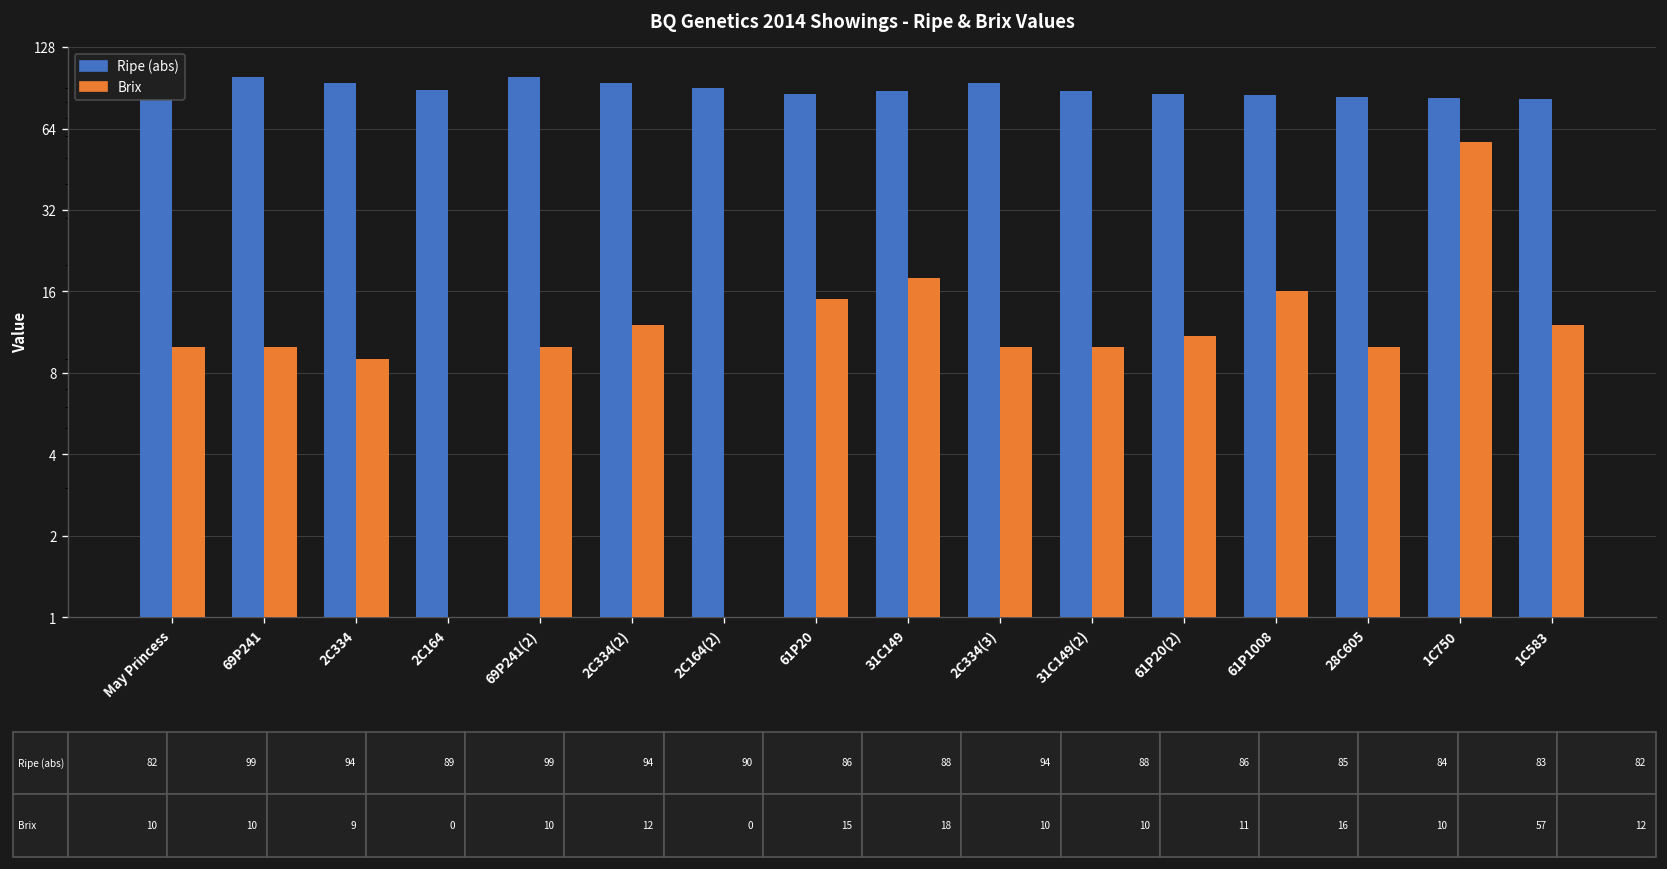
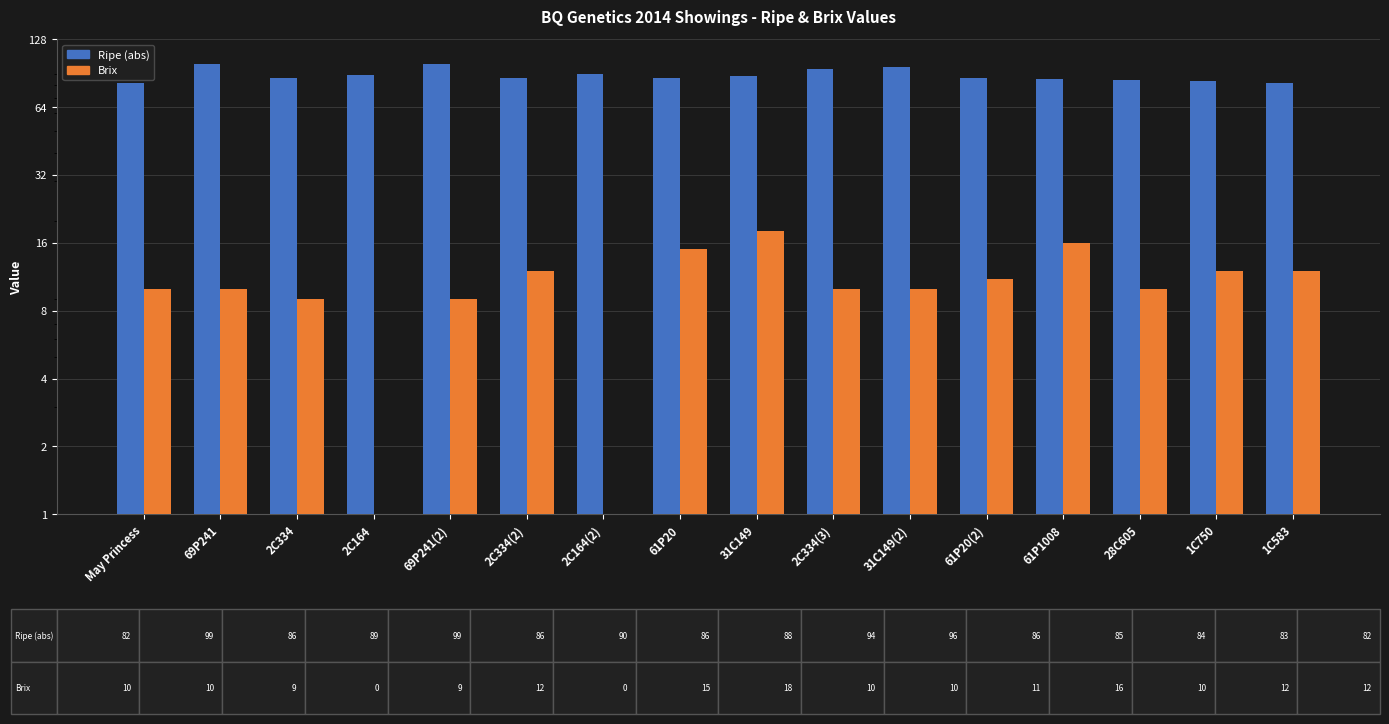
Ripe (abs), 2C334: 94 -> 86
Brix, 69P241(2): 10 -> 9
Ripe (abs), 2C334(2): 94 -> 86
Ripe (abs), 31C149(2): 88 -> 96
Brix, 1C750: 57 -> 12
